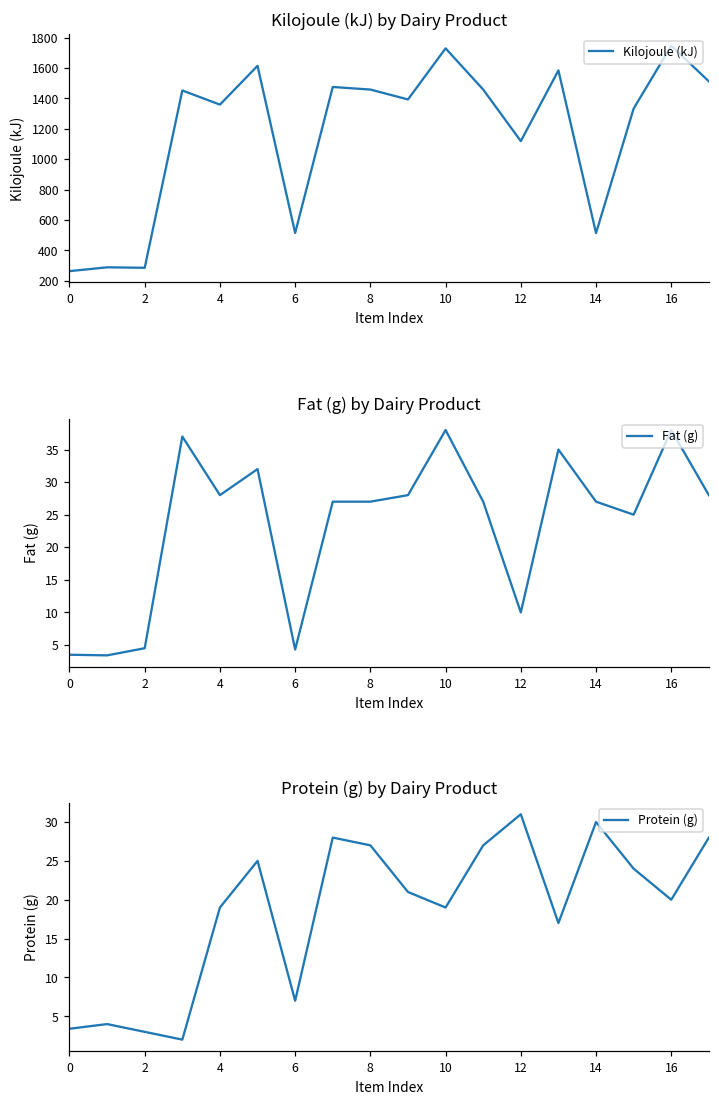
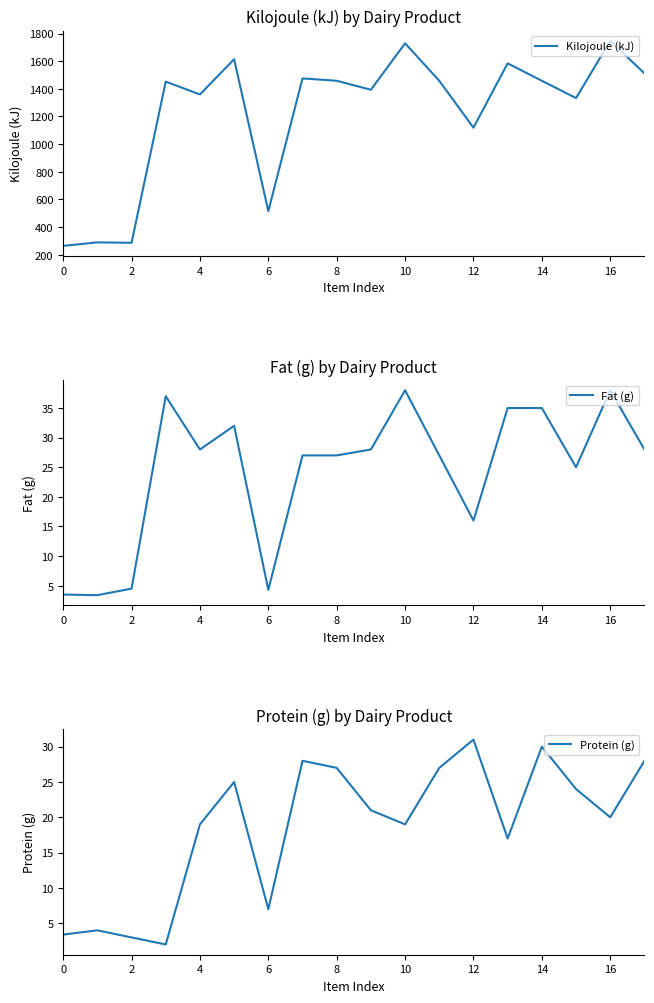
Kilojoule (kJ) by Dairy Product, 14: 510 -> 1460
Fat (g) by Dairy Product, 12: 10 -> 16
Fat (g) by Dairy Product, 14: 27 -> 35
